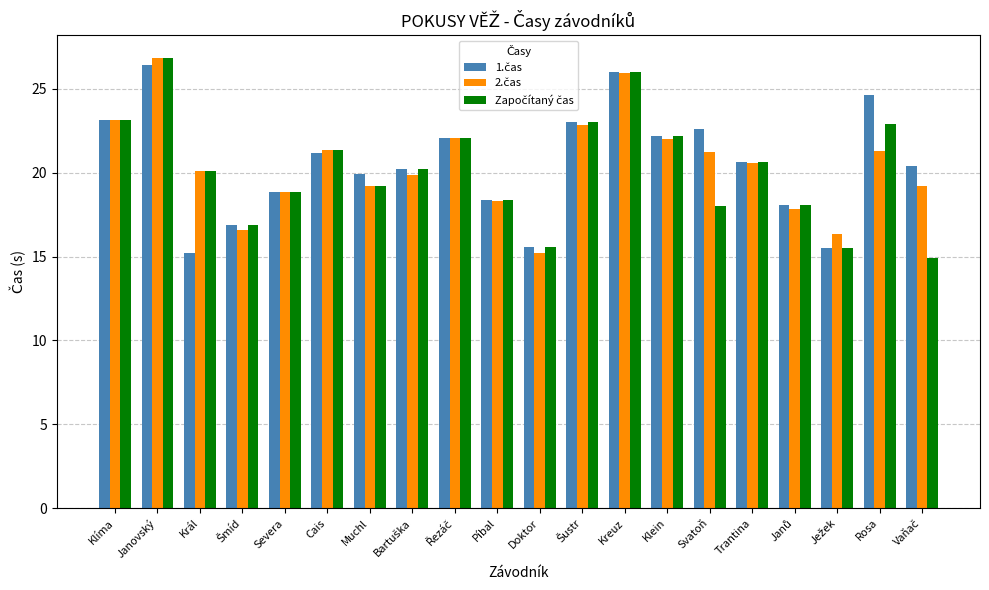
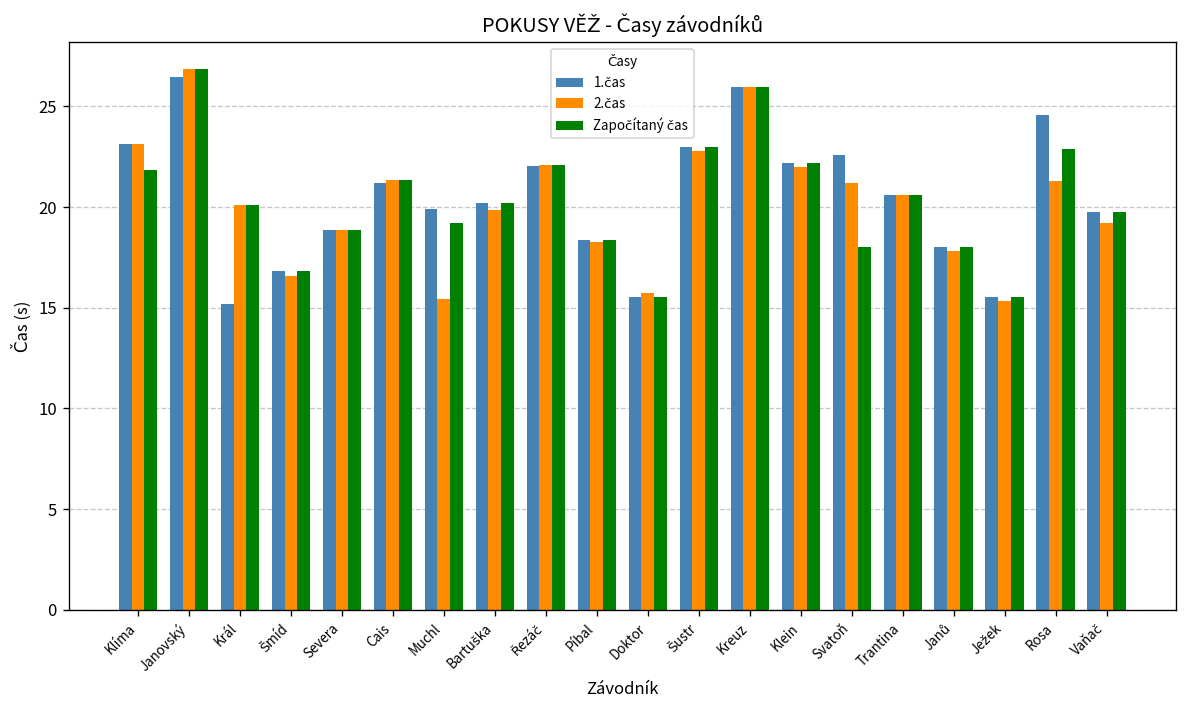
Započítaný čas, Klíma: 23.1 -> 21.8
2.čas, Muchl: 19.2 -> 15.4
2.čas, Doktor: 15.2 -> 15.8
2.čas, Ježek: 16.3 -> 15.3
1.čas, Vaňač: 20.4 -> 19.8
Započítaný čas, Vaňač: 14.9 -> 19.8
